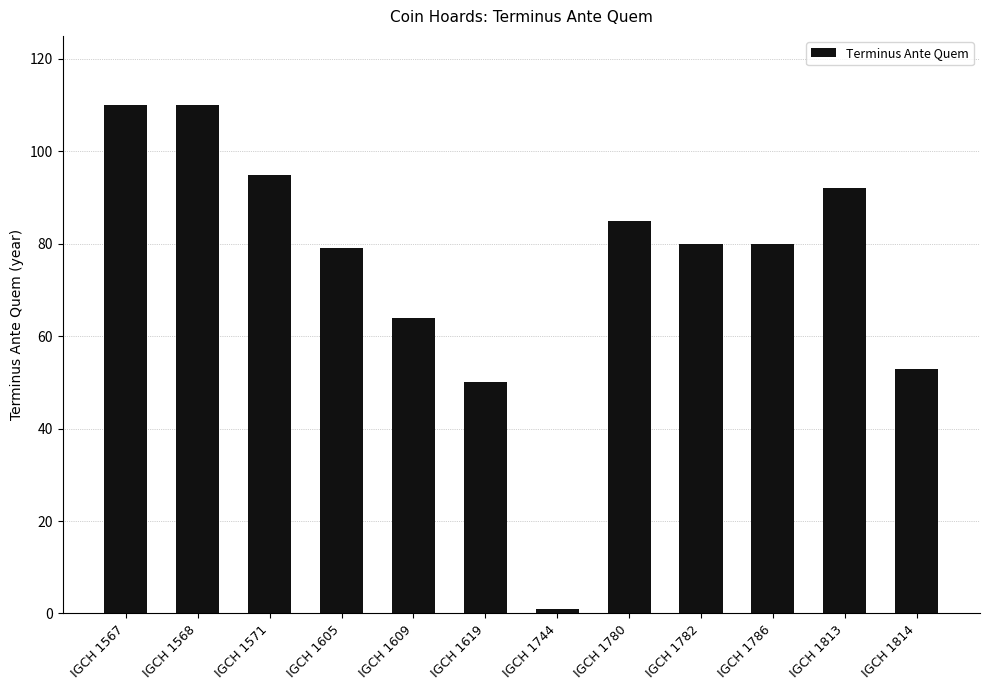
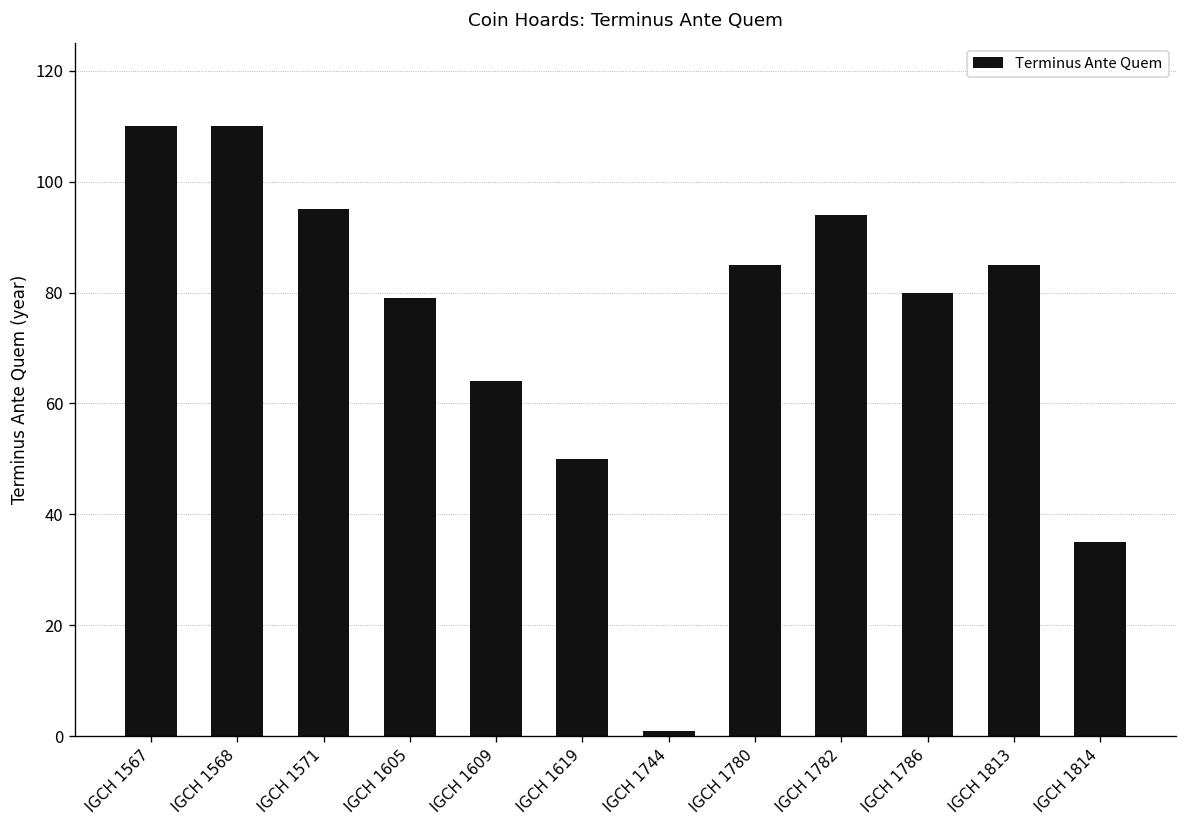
IGCH 1782: 80 -> 94
IGCH 1813: 92 -> 85
IGCH 1814: 53 -> 35
